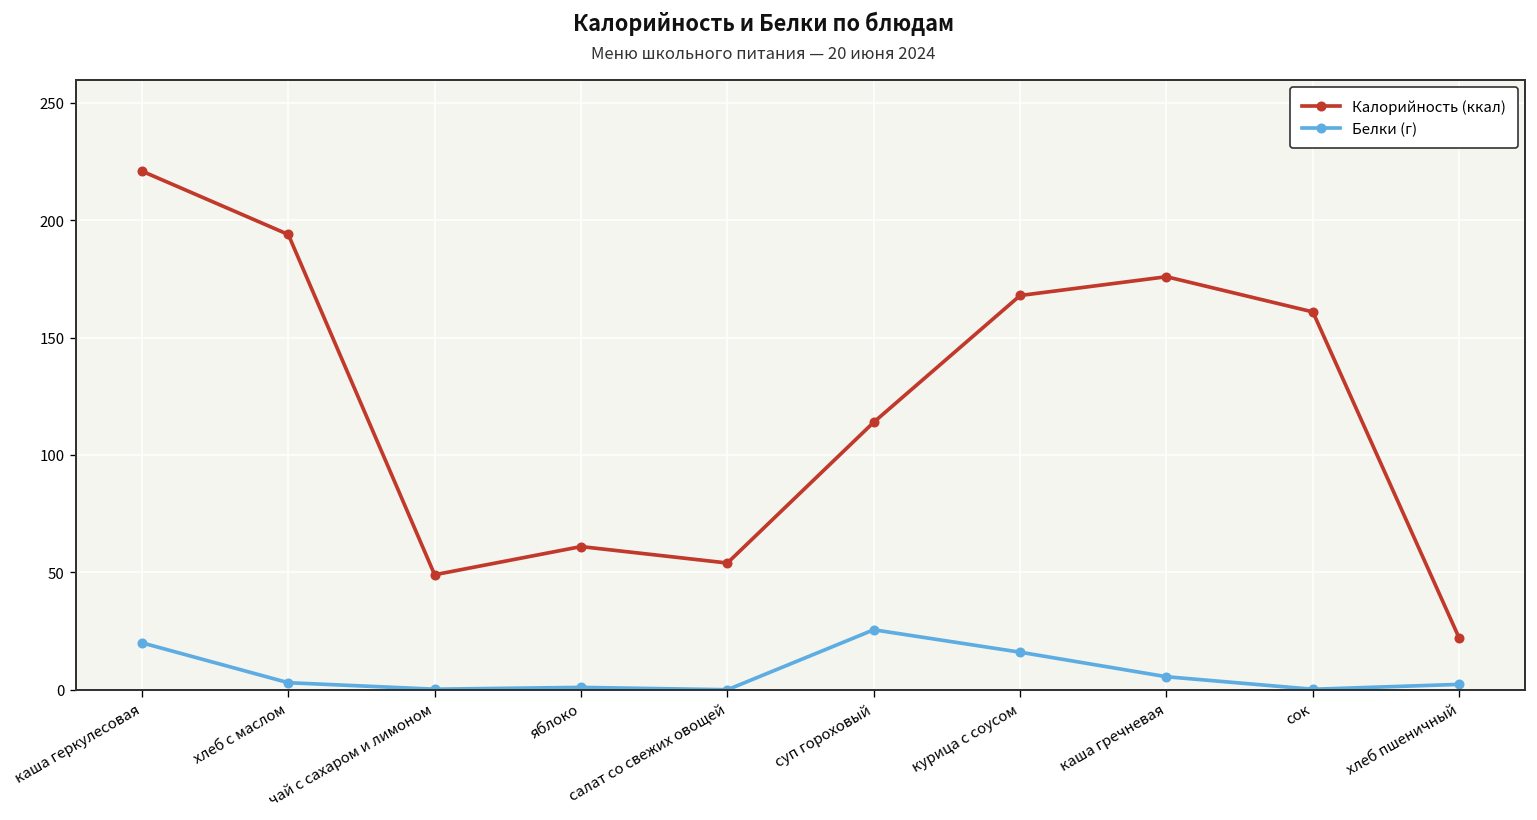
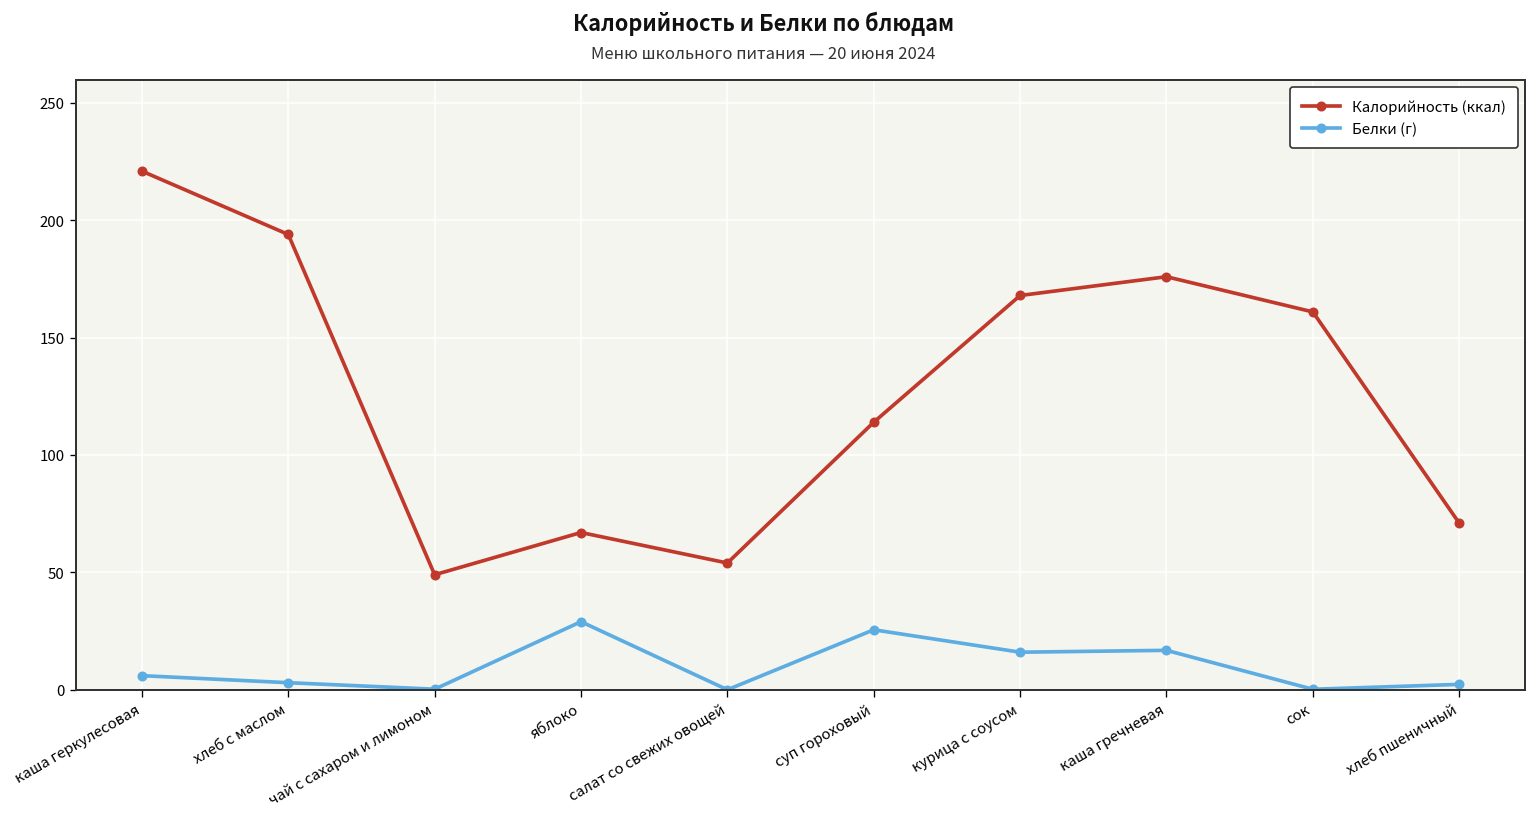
Белки (г), каша геркулесовая: 20 -> 6
Калорийность (ккал), яблоко: 61 -> 67
Белки (г), яблоко: 1 -> 29
Белки (г), каша гречневая: 6 -> 17
Калорийность (ккал), хлеб пшеничный: 22 -> 71
